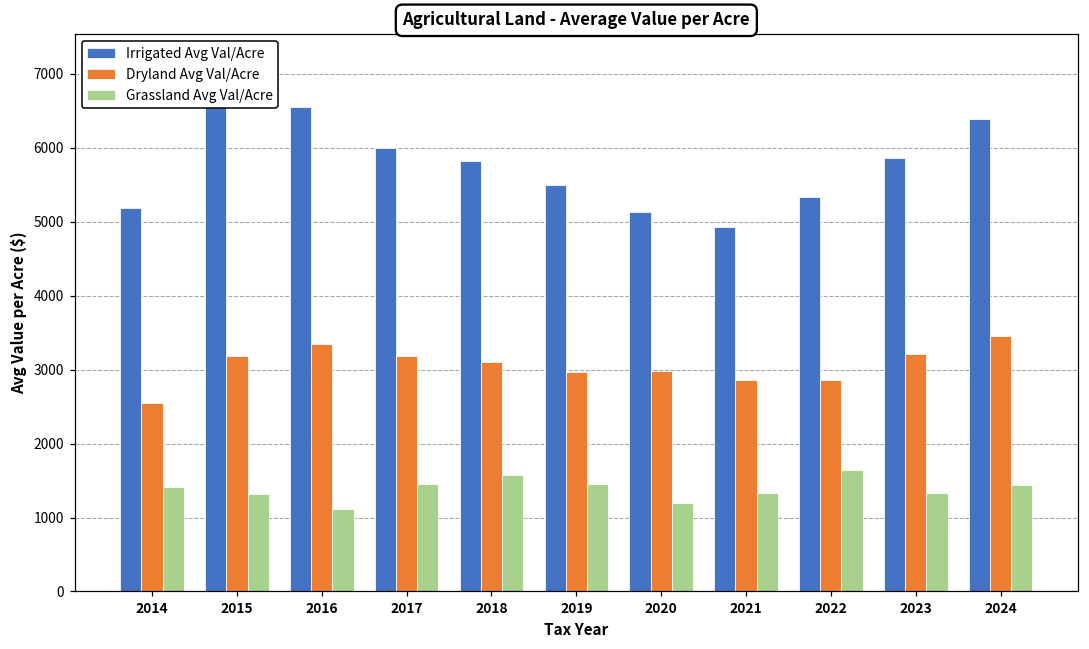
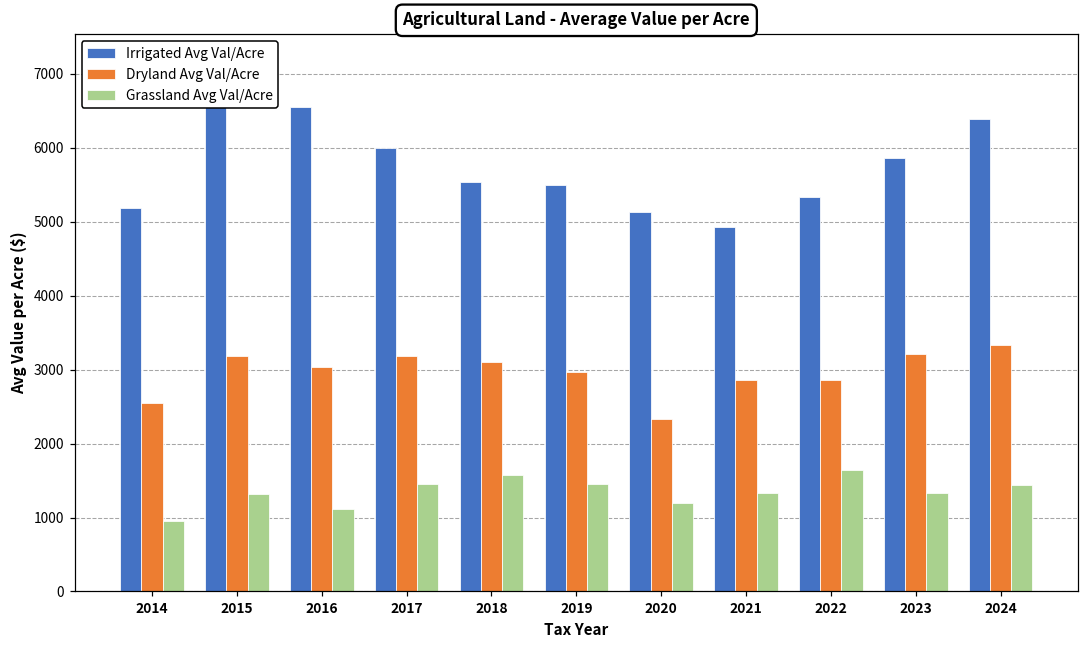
Grassland Avg Val/Acre, 2014: 1400 -> 900
Dryland Avg Val/Acre, 2016: 3300 -> 3000
Irrigated Avg Val/Acre, 2018: 5800 -> 5500
Dryland Avg Val/Acre, 2020: 3000 -> 2300
Dryland Avg Val/Acre, 2024: 3400 -> 3300
